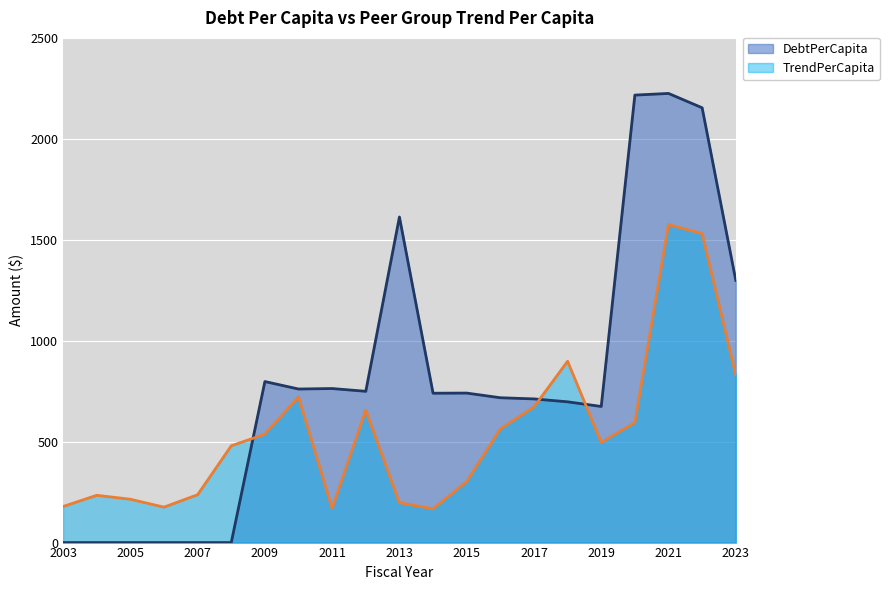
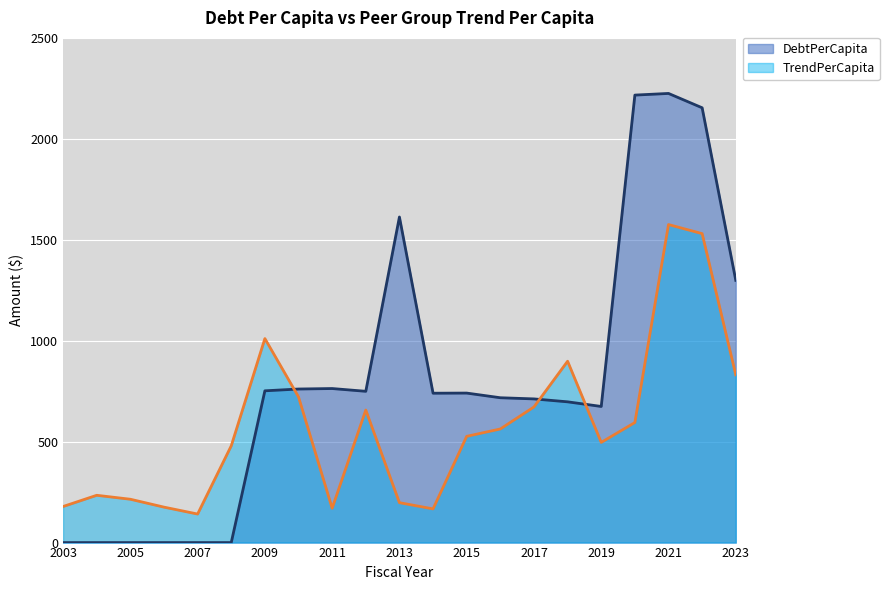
TrendPerCapita, 2007: 240 -> 140
DebtPerCapita, 2009: 800 -> 750
TrendPerCapita, 2009: 540 -> 1010
TrendPerCapita, 2015: 300 -> 530
